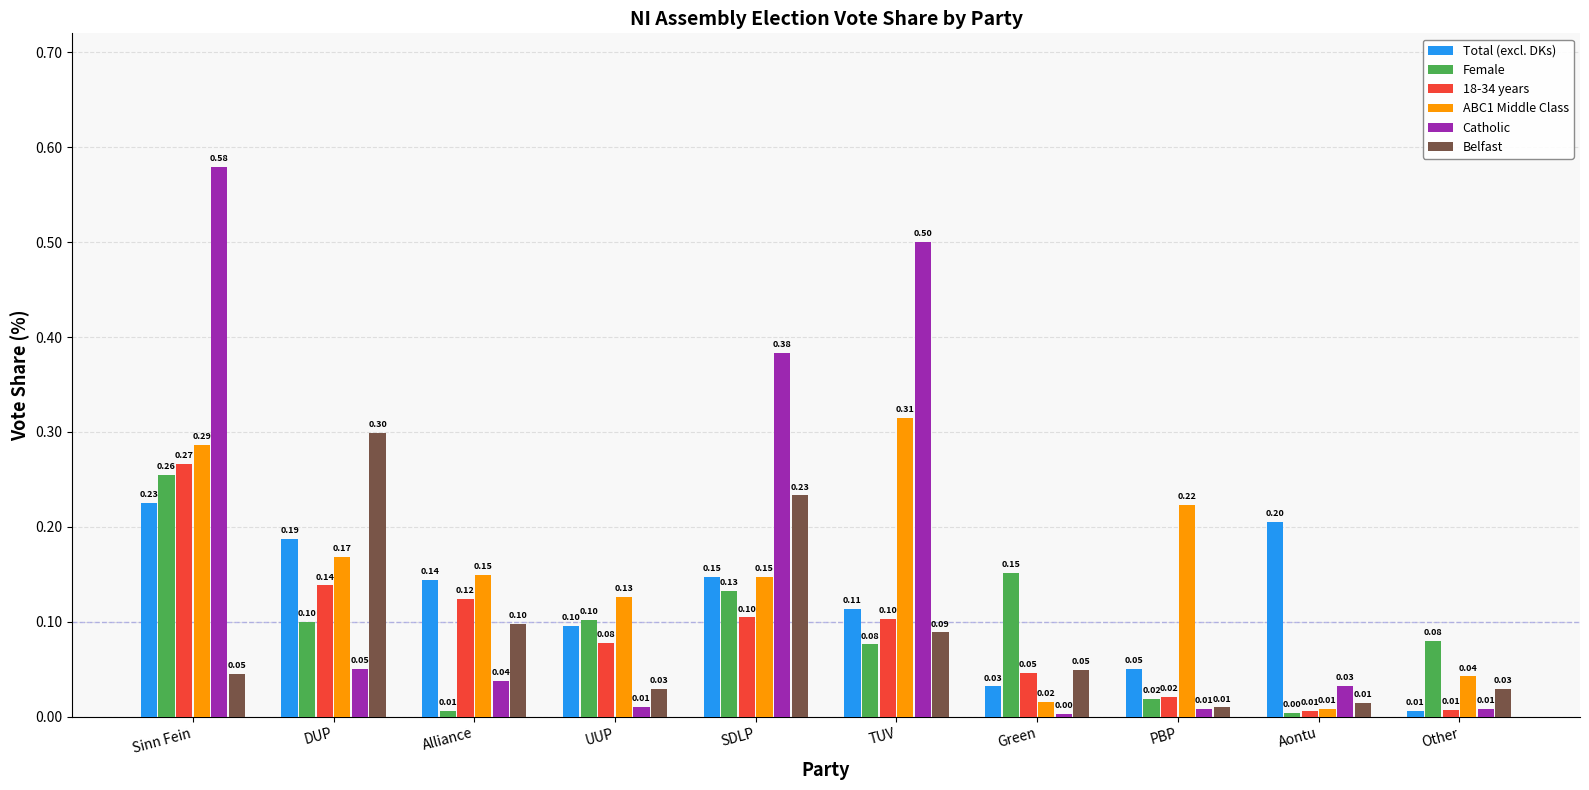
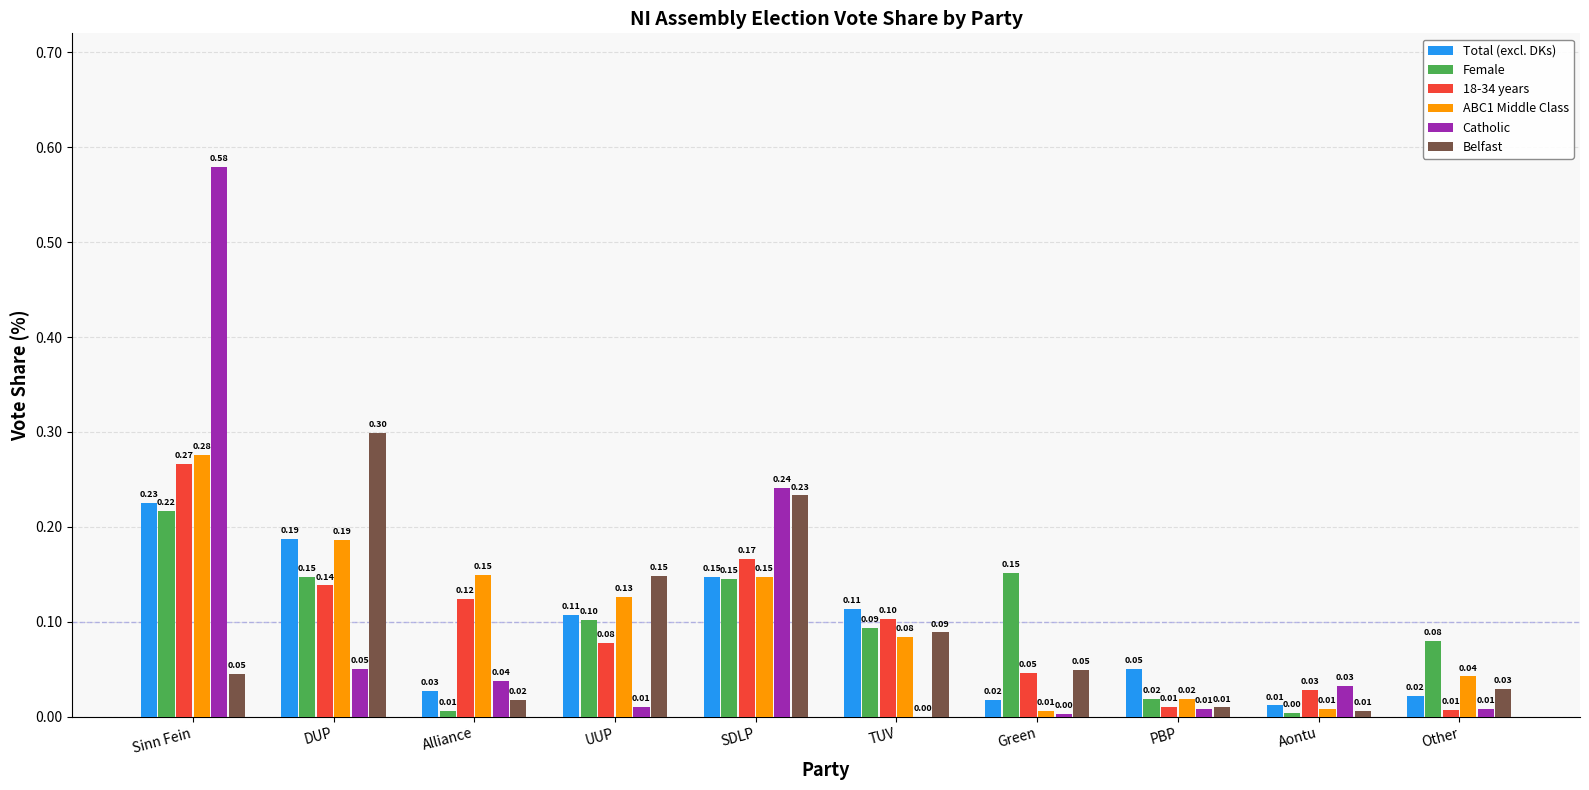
Female, Sinn Fein: 0.26 -> 0.22
ABC1 Middle Class, Sinn Fein: 0.29 -> 0.28
Female, DUP: 0.10 -> 0.15
ABC1 Middle Class, DUP: 0.17 -> 0.19
Total (excl. DKs), Alliance: 0.14 -> 0.03
Belfast, Alliance: 0.10 -> 0.02
Total (excl. DKs), UUP: 0.10 -> 0.11
Belfast, UUP: 0.03 -> 0.15
Female, SDLP: 0.13 -> 0.15
18-34 years, SDLP: 0.10 -> 0.17
Catholic, SDLP: 0.38 -> 0.24
Female, TUV: 0.08 -> 0.09
ABC1 Middle Class, TUV: 0.31 -> 0.08
Catholic, TUV: 0.50 -> 0.00
Total (excl. DKs), Green: 0.03 -> 0.02
ABC1 Middle Class, Green: 0.02 -> 0.01
18-34 years, PBP: 0.02 -> 0.01
ABC1 Middle Class, PBP: 0.22 -> 0.02
Total (excl. DKs), Aontu: 0.20 -> 0.01
18-34 years, Aontu: 0.01 -> 0.03
Belfast, Aontu: 0.015 -> 0.006
Total (excl. DKs), Other: 0.01 -> 0.02
